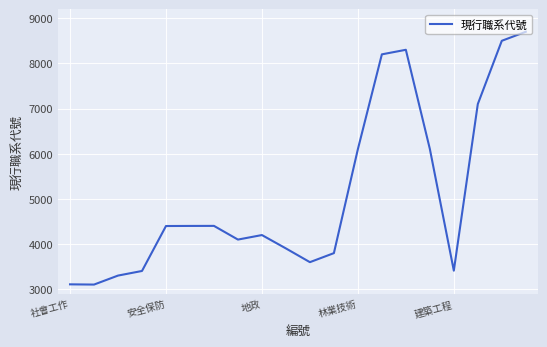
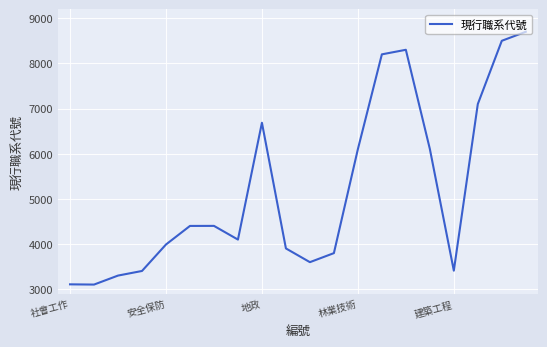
安全保防: 4400 -> 4000
地政: 4200 -> 6700
